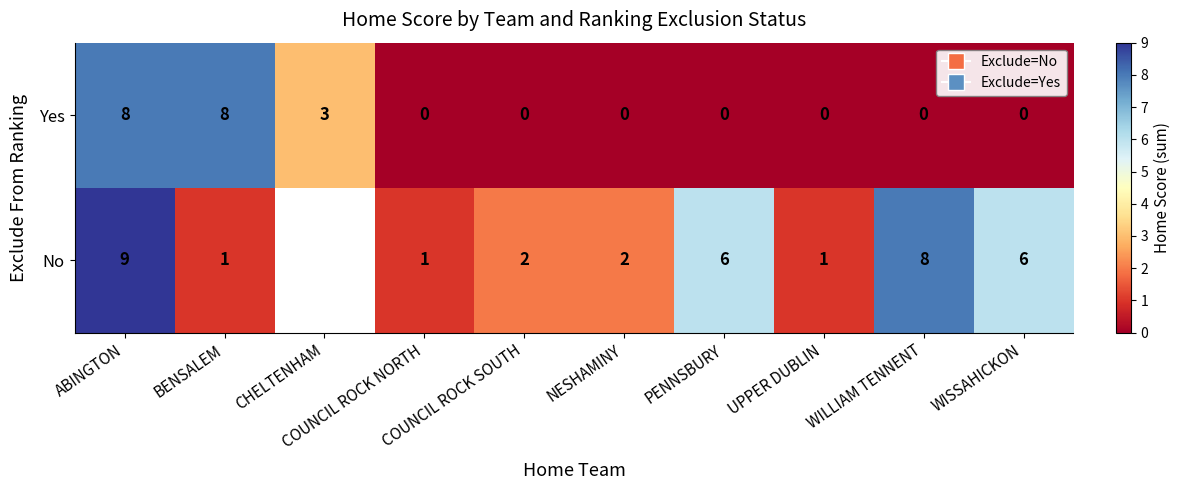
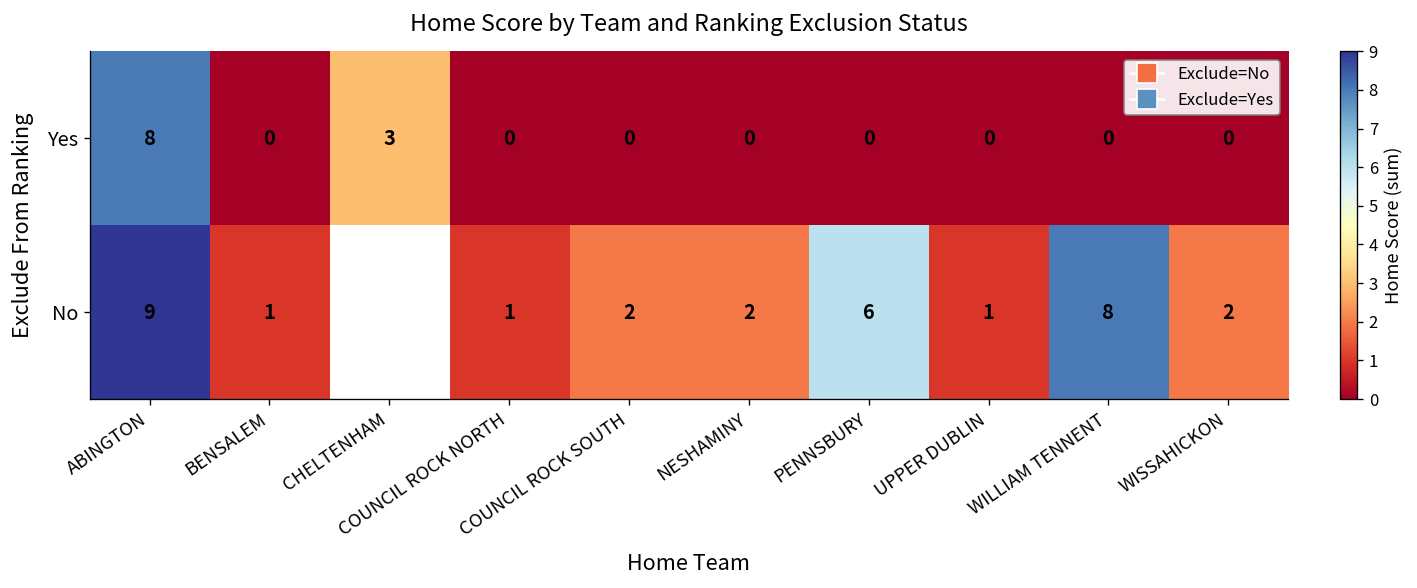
Yes, BENSALEM: 8 -> 0
No, WISSAHICKON: 6 -> 2
